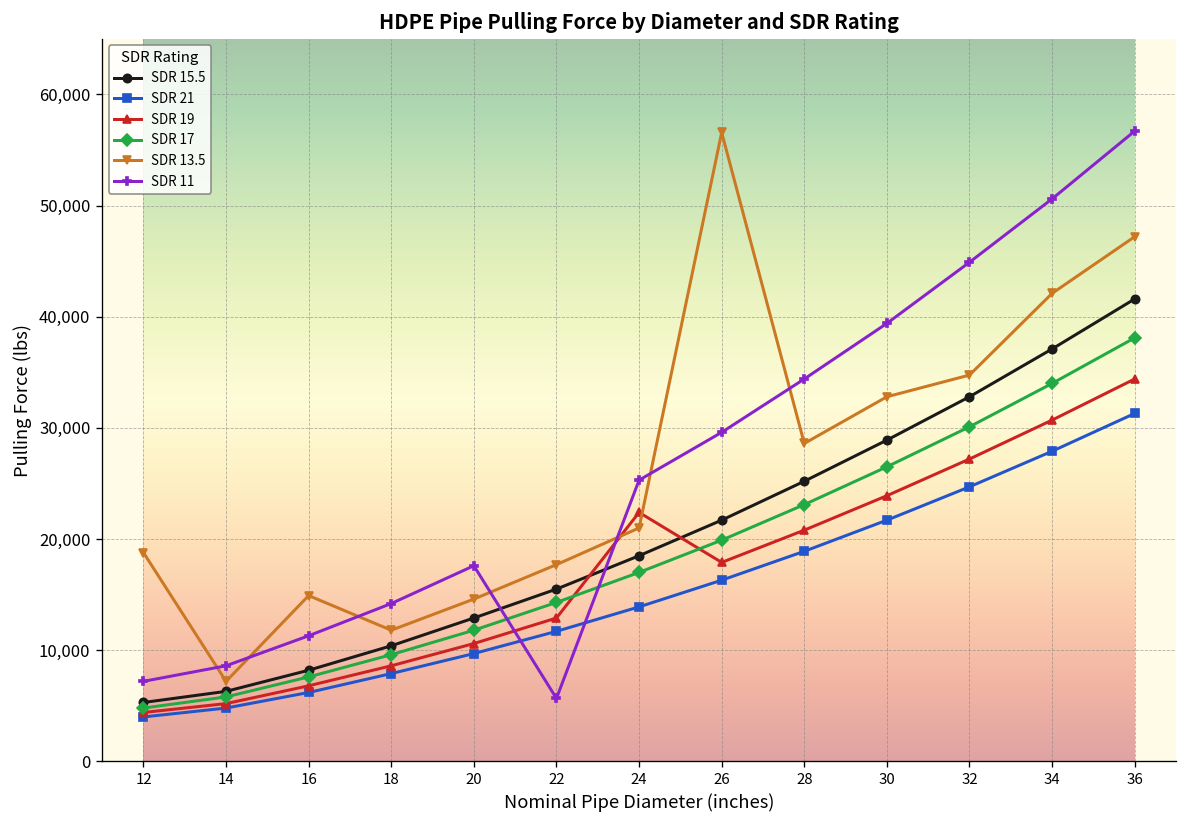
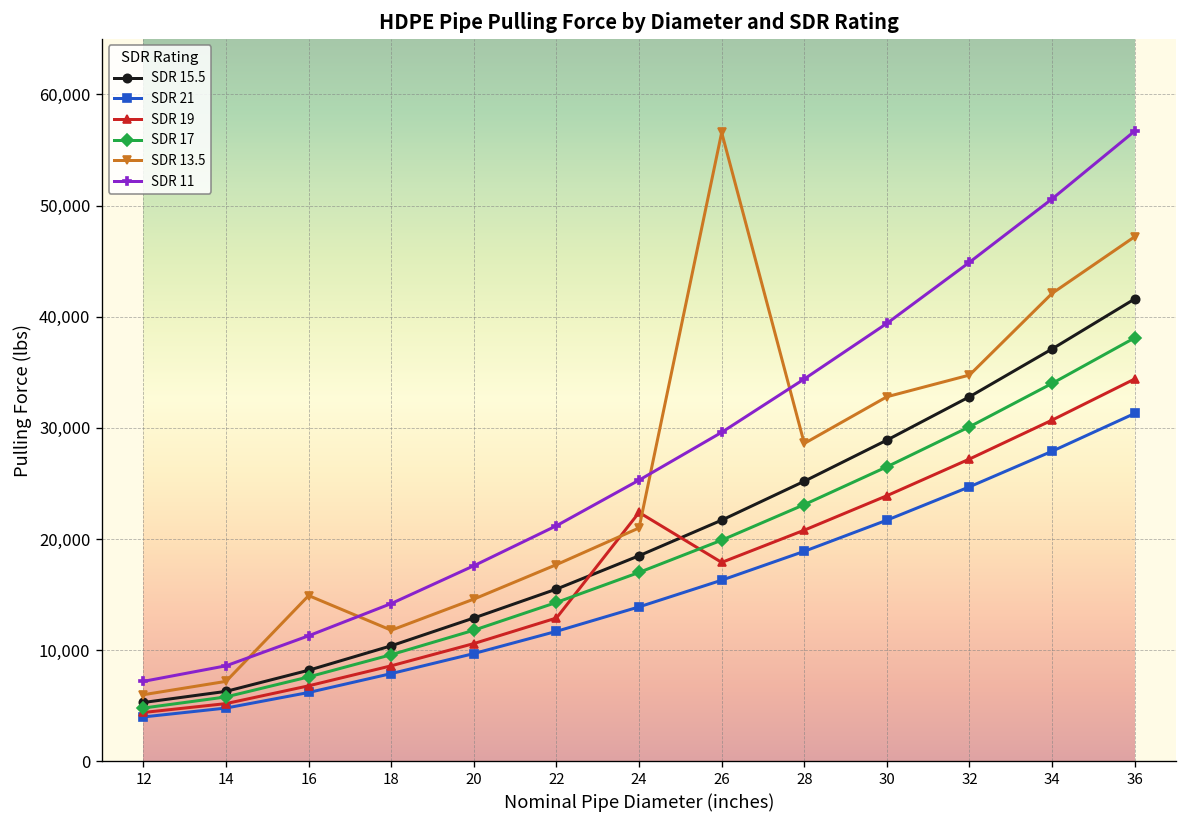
SDR 13.5, 12: 19,000 -> 6,000
SDR 11, 22: 6,000 -> 21,000
